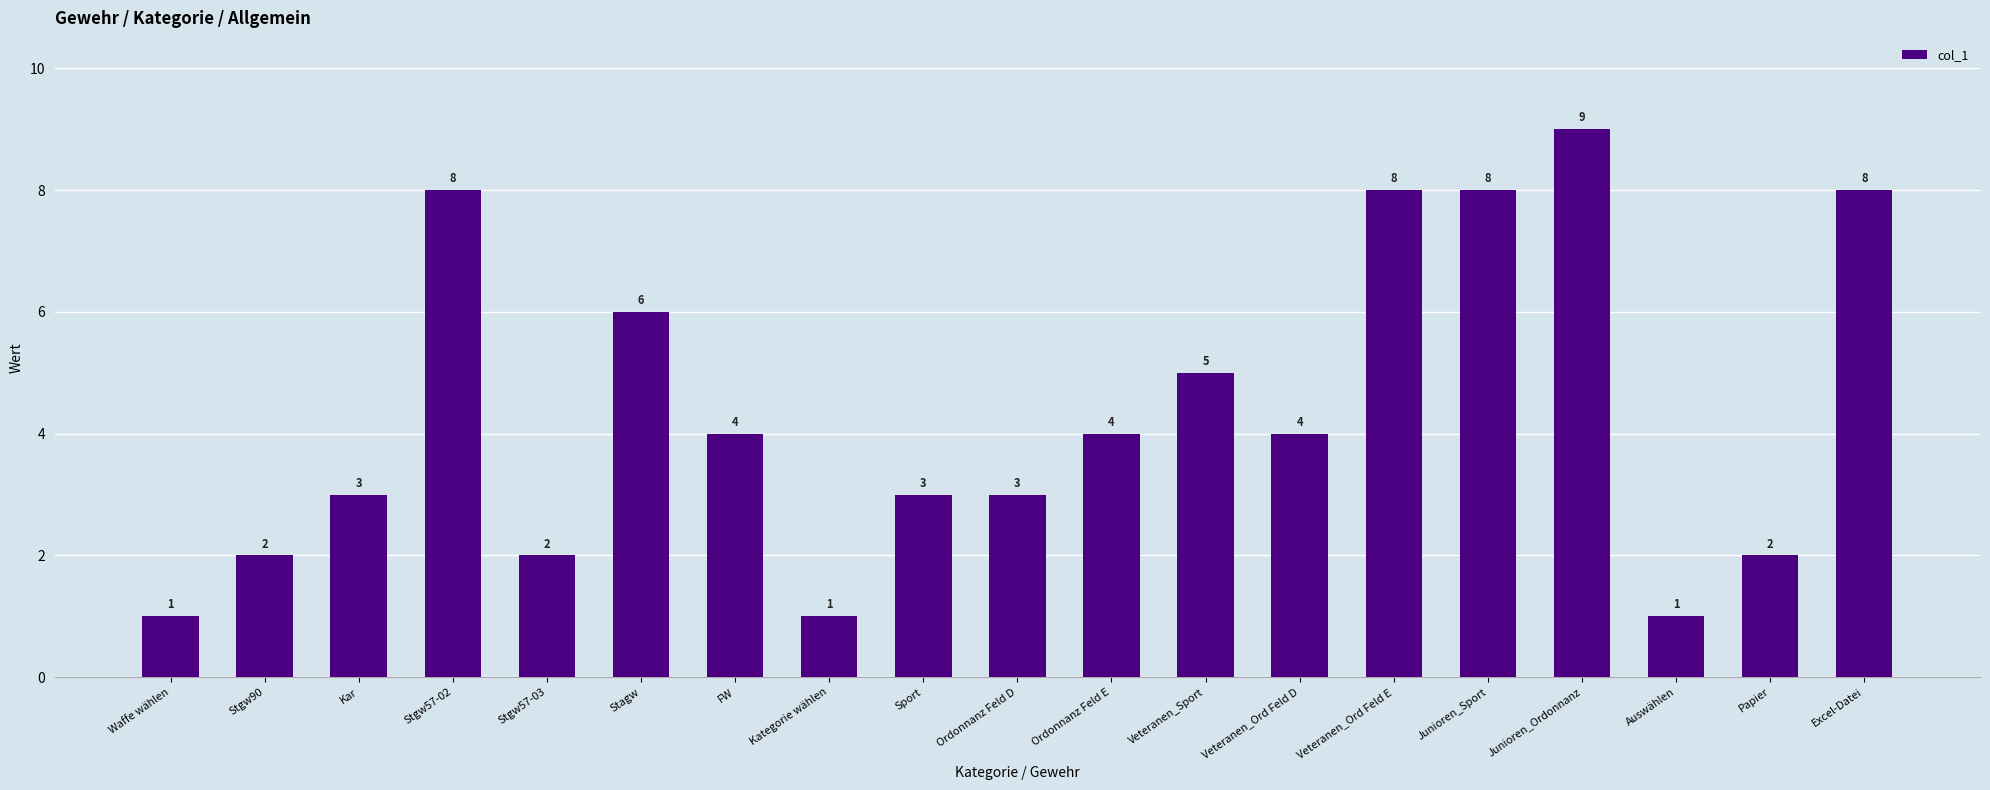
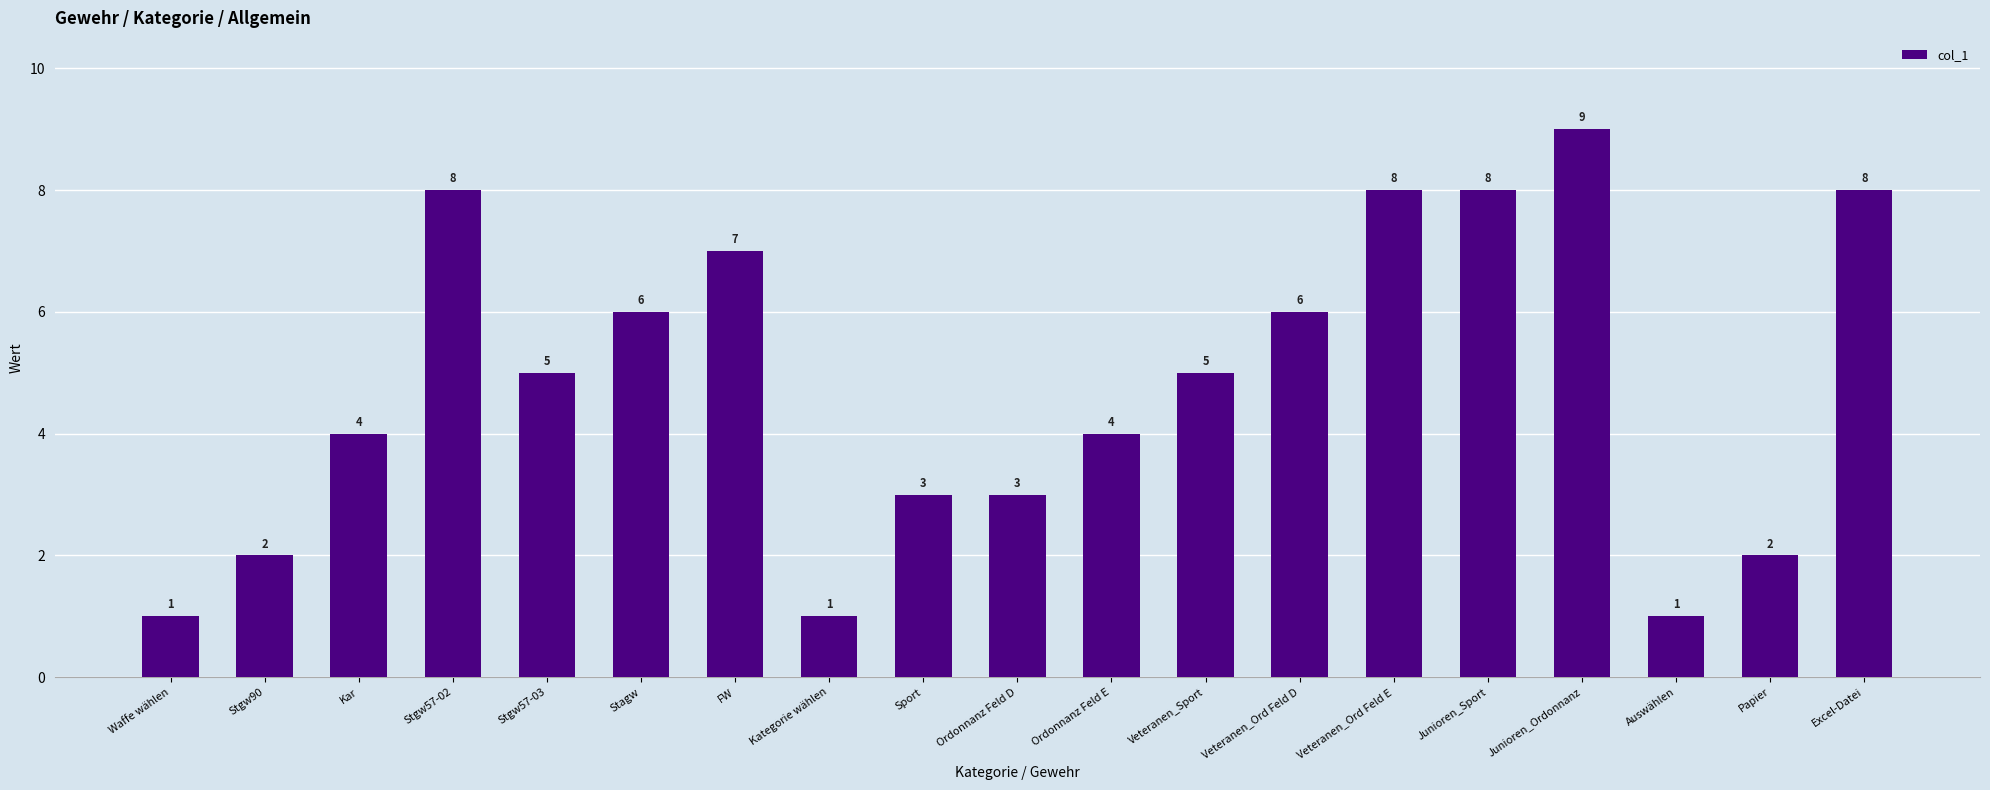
Kar: 3 -> 4
Stgw57-03: 2 -> 5
FW: 4 -> 7
Veteranen_Ord Feld D: 4 -> 6
